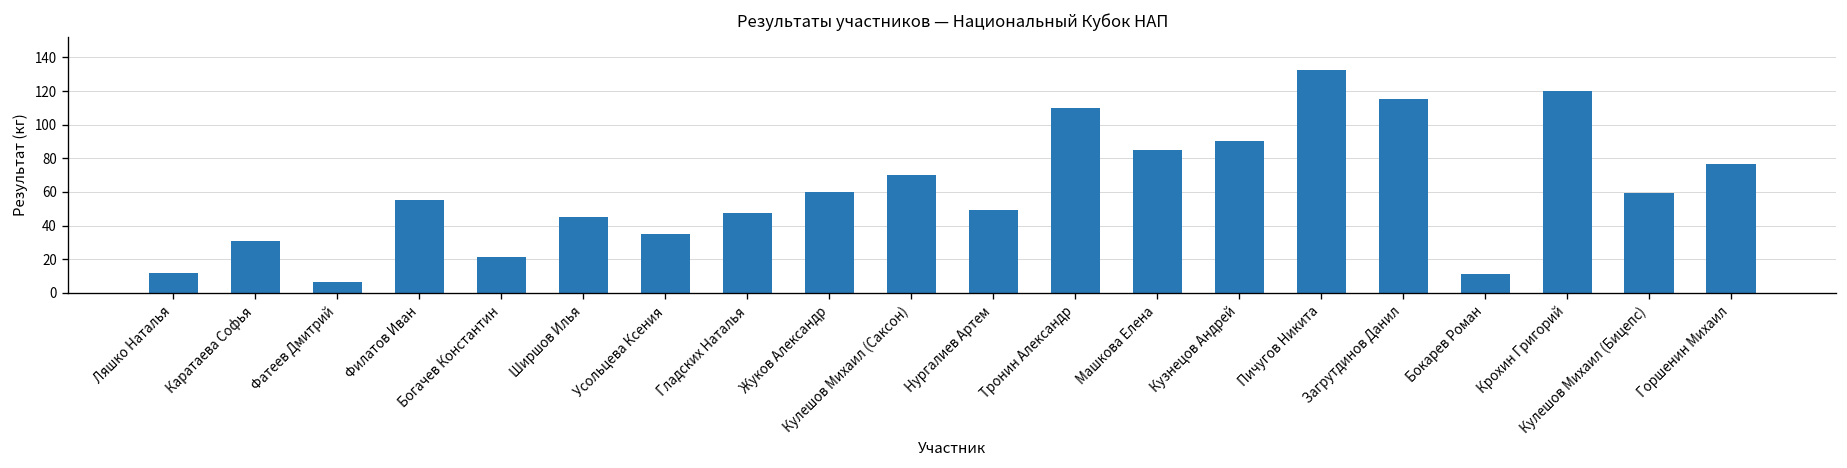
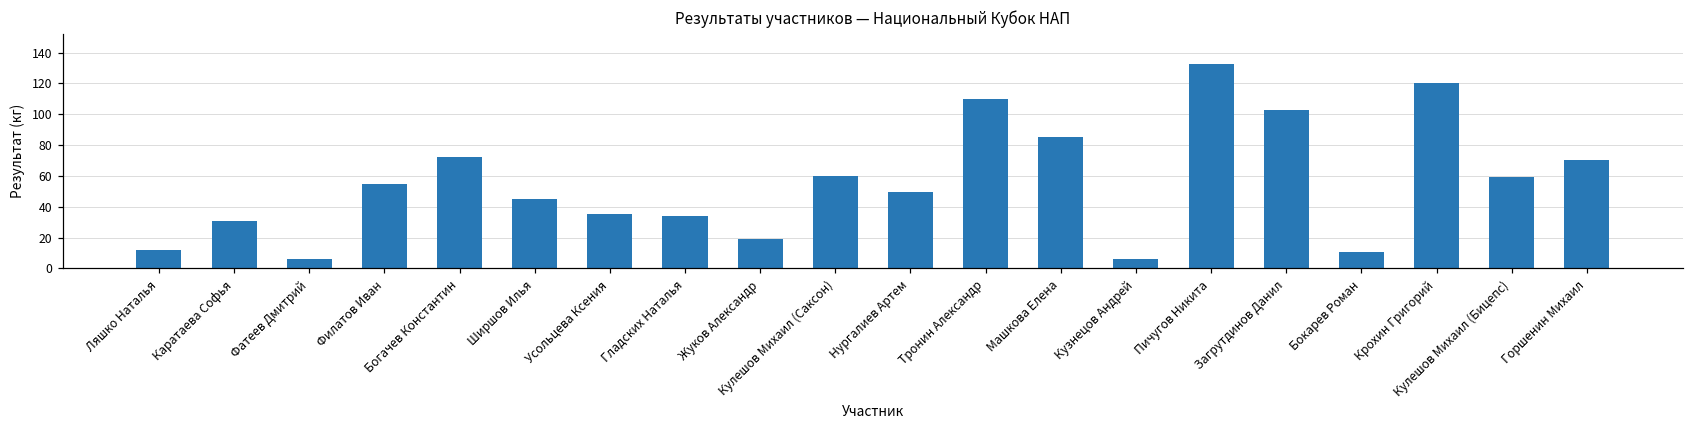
Богачев Константин: 22 -> 73
Гладских Наталья: 48 -> 34
Жуков Александр: 60 -> 19
Кулешов Михаил (Саксон): 70 -> 60
Кузнецов Андрей: 90 -> 6
Загрутдинов Данил: 115 -> 103
Горшенин Михаил: 77 -> 70
